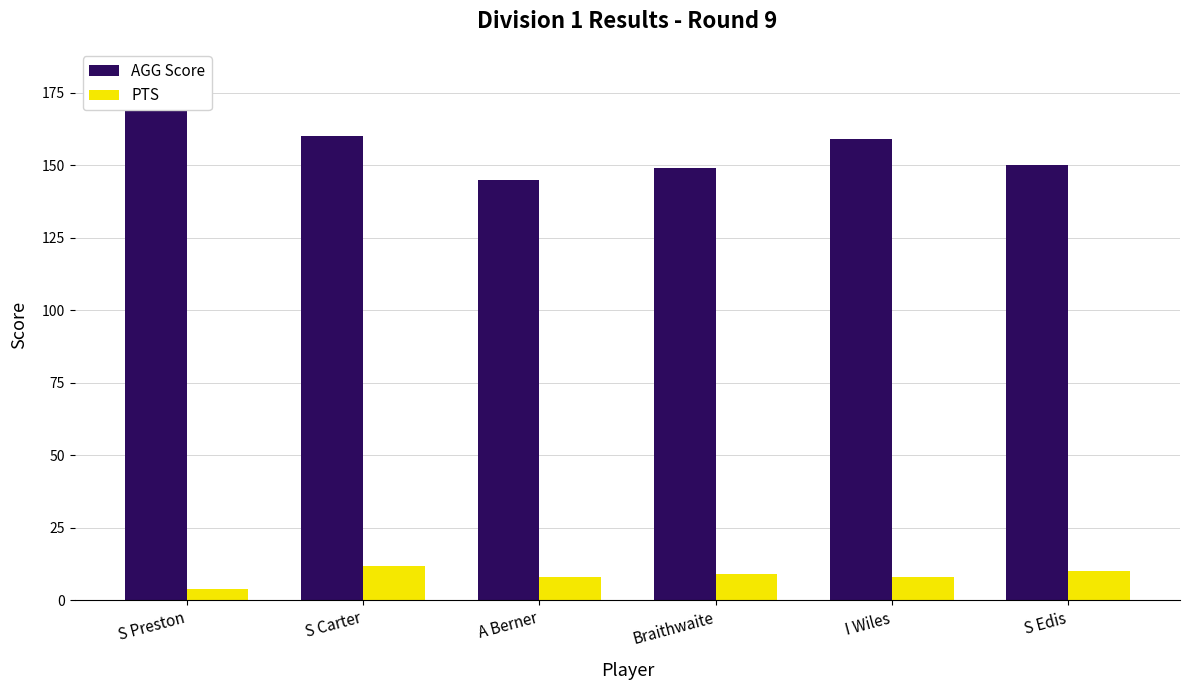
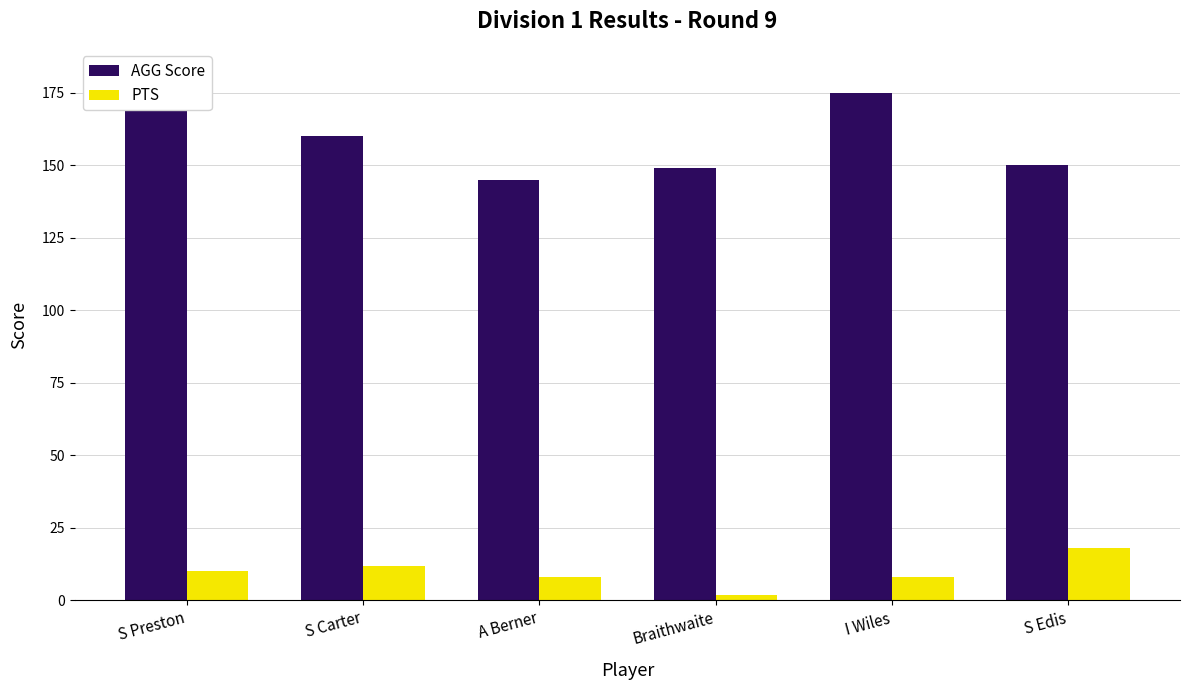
PTS, S Preston: 4 -> 10
PTS, Braithwaite: 9 -> 2
AGG Score, I Wiles: 159 -> 175
PTS, S Edis: 10 -> 18
